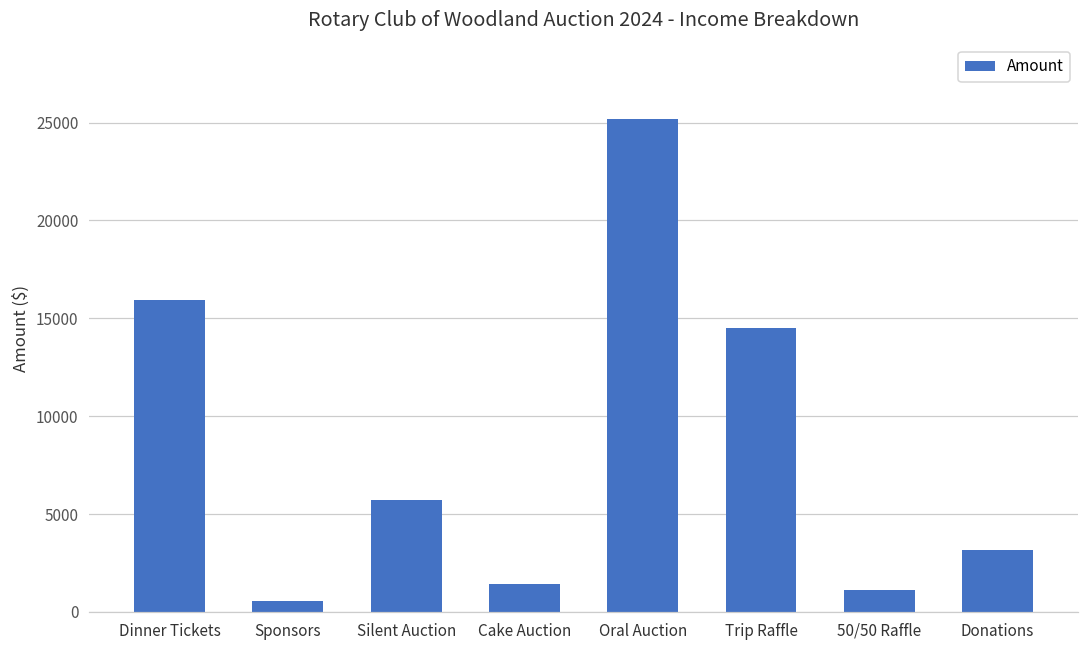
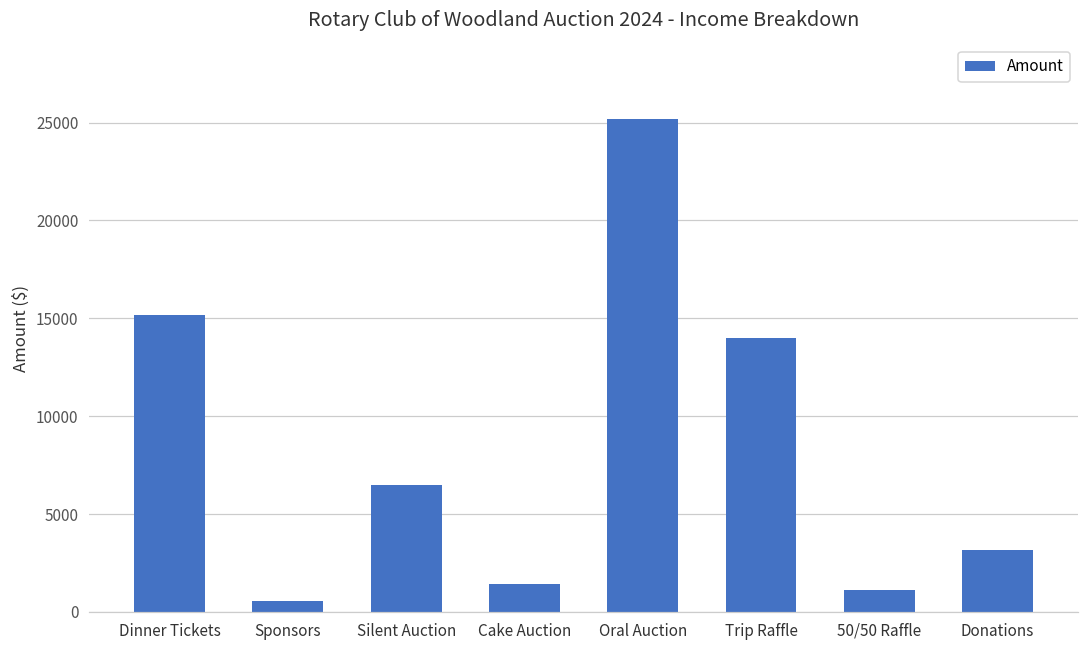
Dinner Tickets: 15900 -> 15200
Silent Auction: 5700 -> 6500
Trip Raffle: 14500 -> 14000
